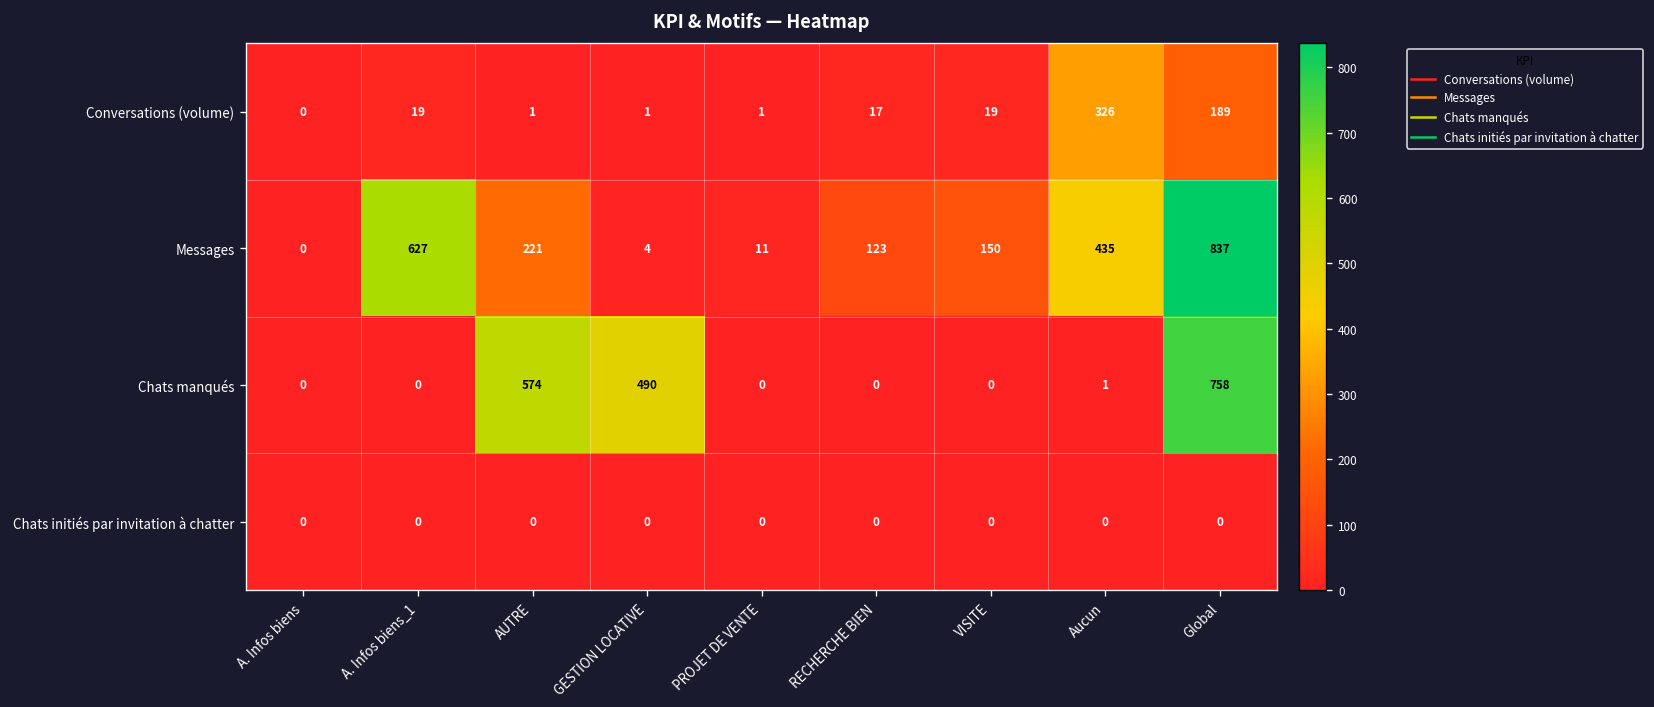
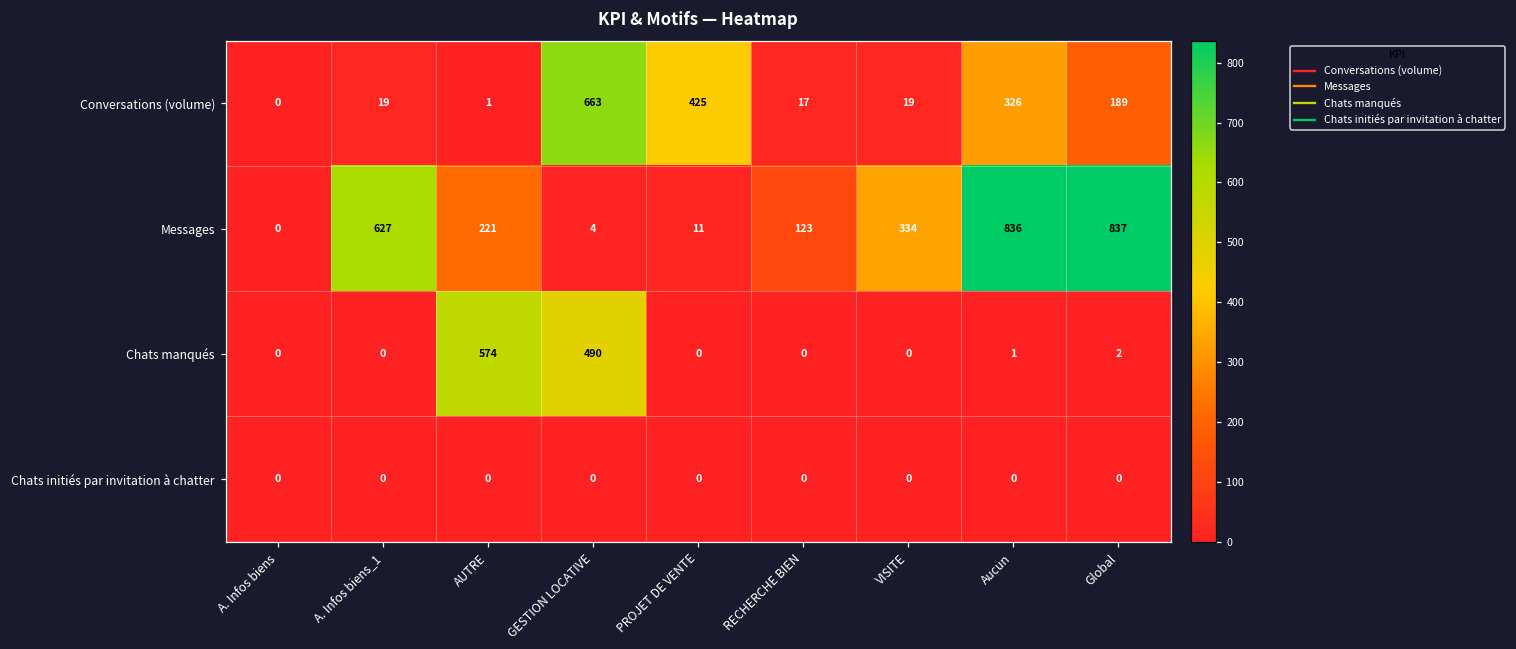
Conversations (volume), GESTION LOCATIVE: 1 -> 663
Conversations (volume), PROJET DE VENTE: 1 -> 425
Messages, VISITE: 150 -> 334
Messages, Aucun: 435 -> 836
Chats manqués, Global: 758 -> 2
